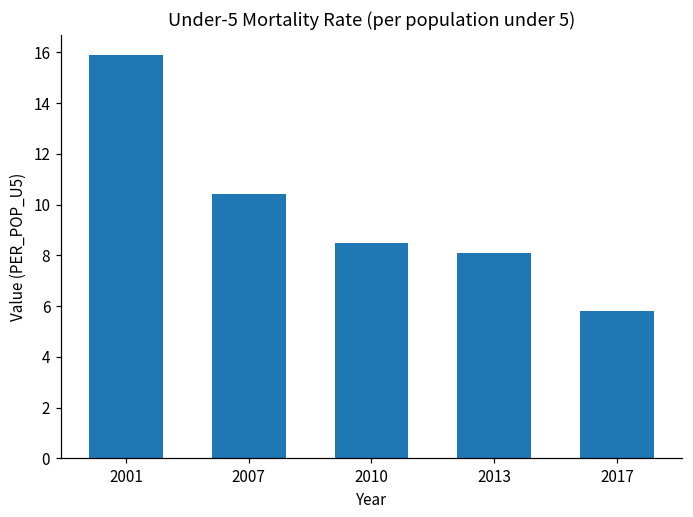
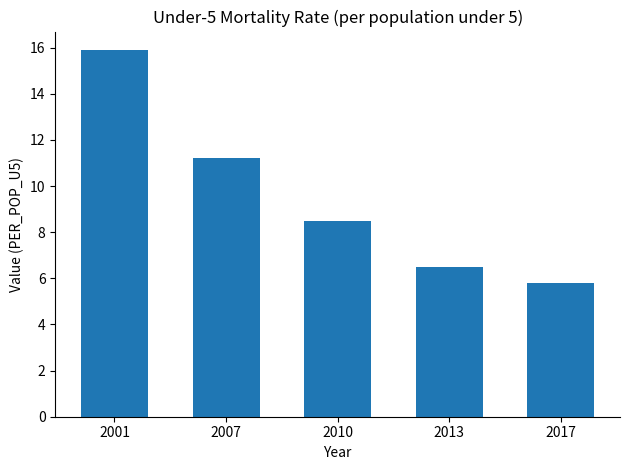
2007: 10.4 -> 11.2
2013: 8.1 -> 6.5
